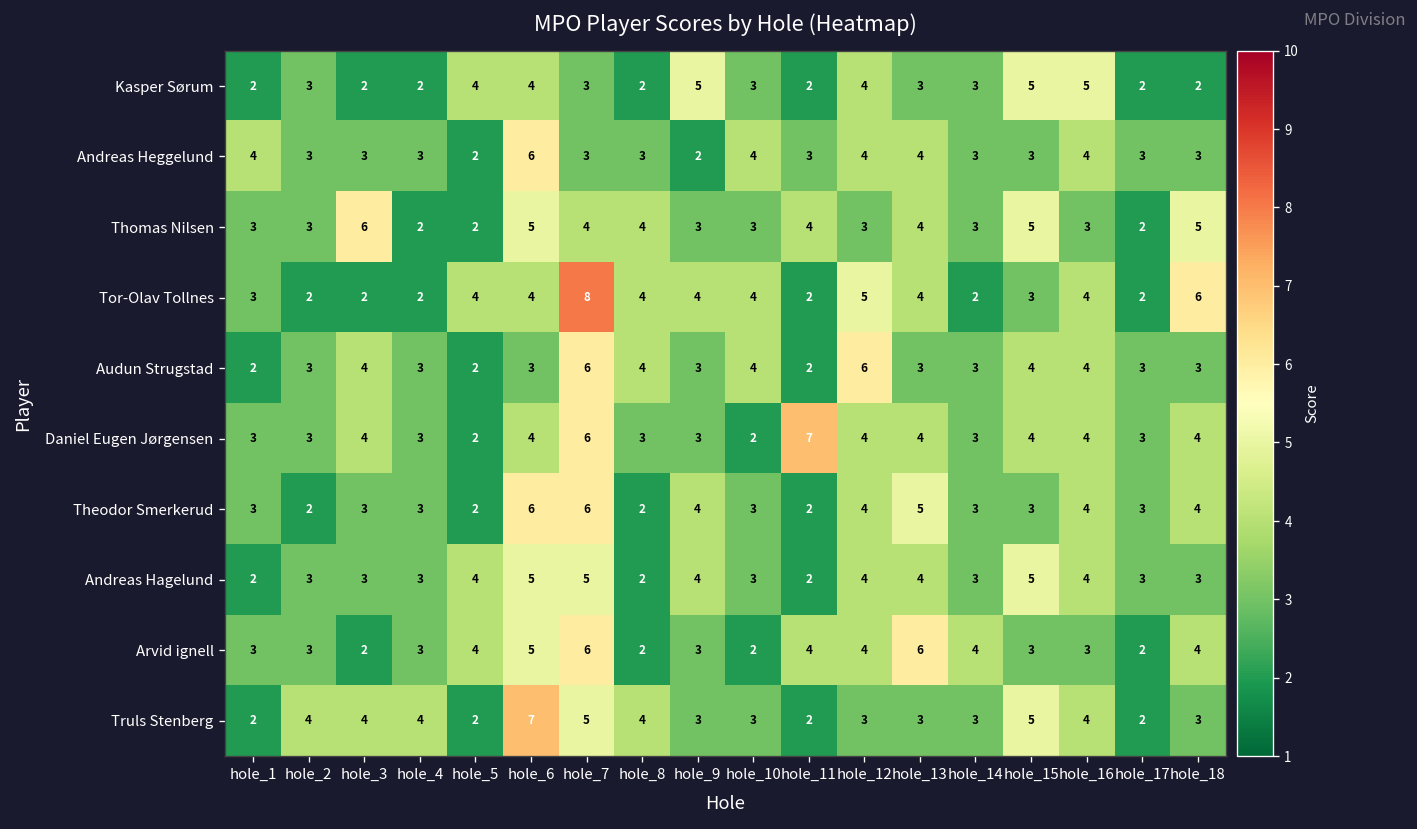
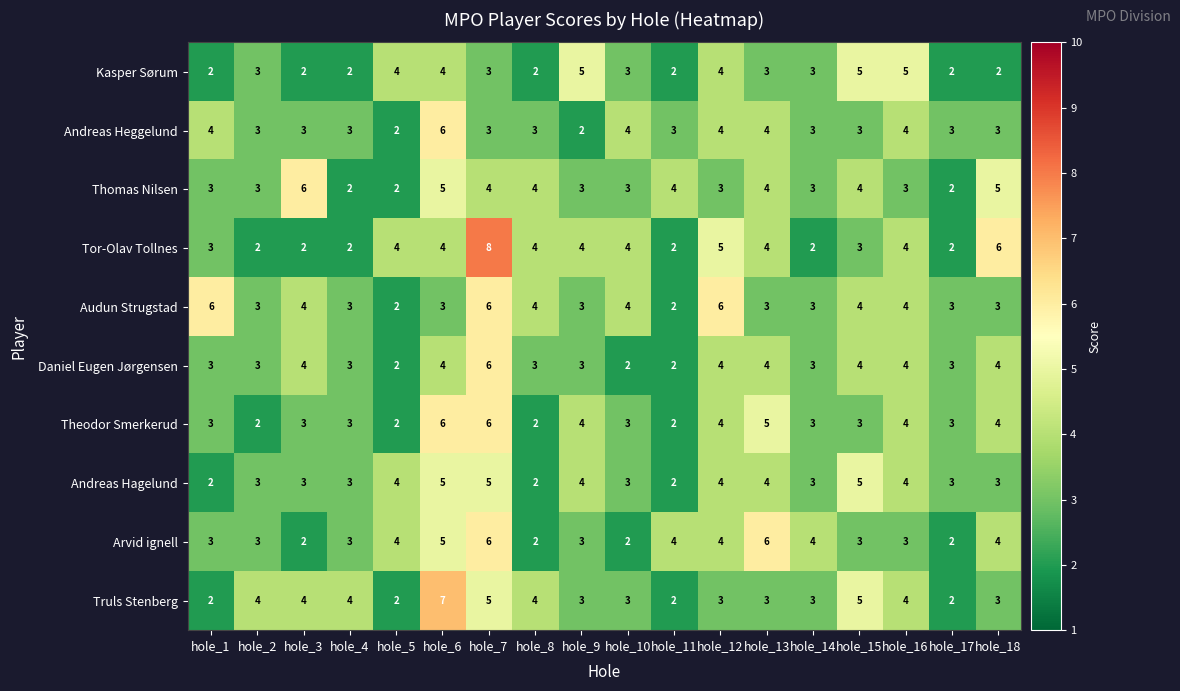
Thomas Nilsen, hole_15: 5 -> 4
Audun Strugstad, hole_1: 2 -> 6
Daniel Eugen Jørgensen, hole_11: 7 -> 2
